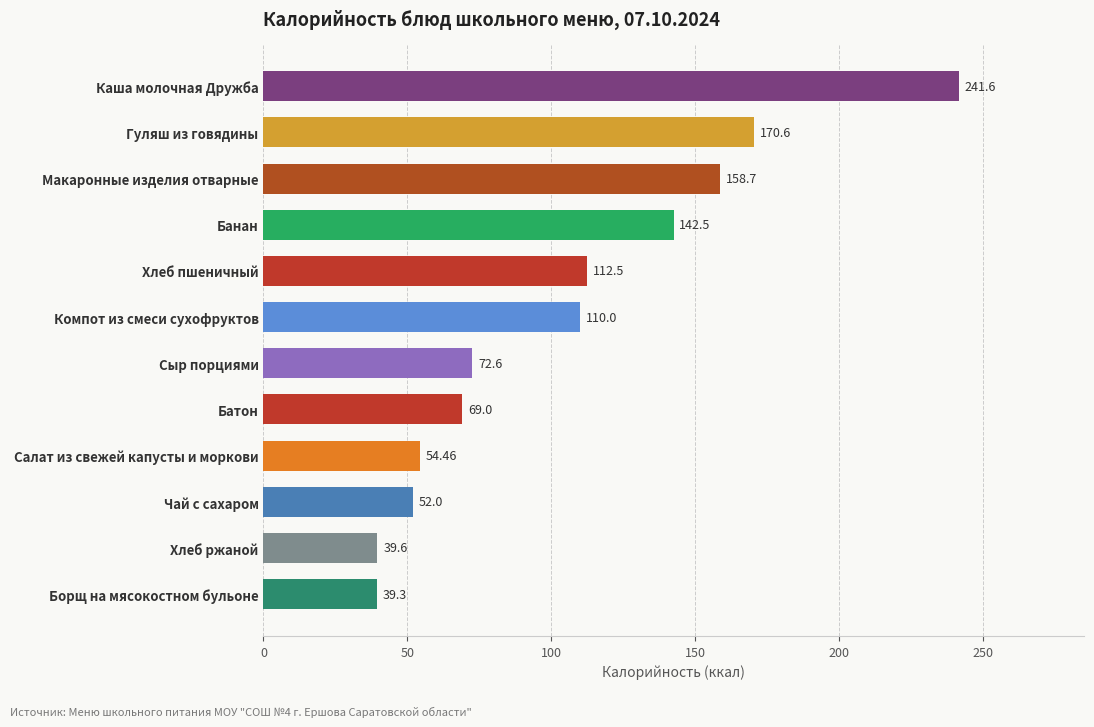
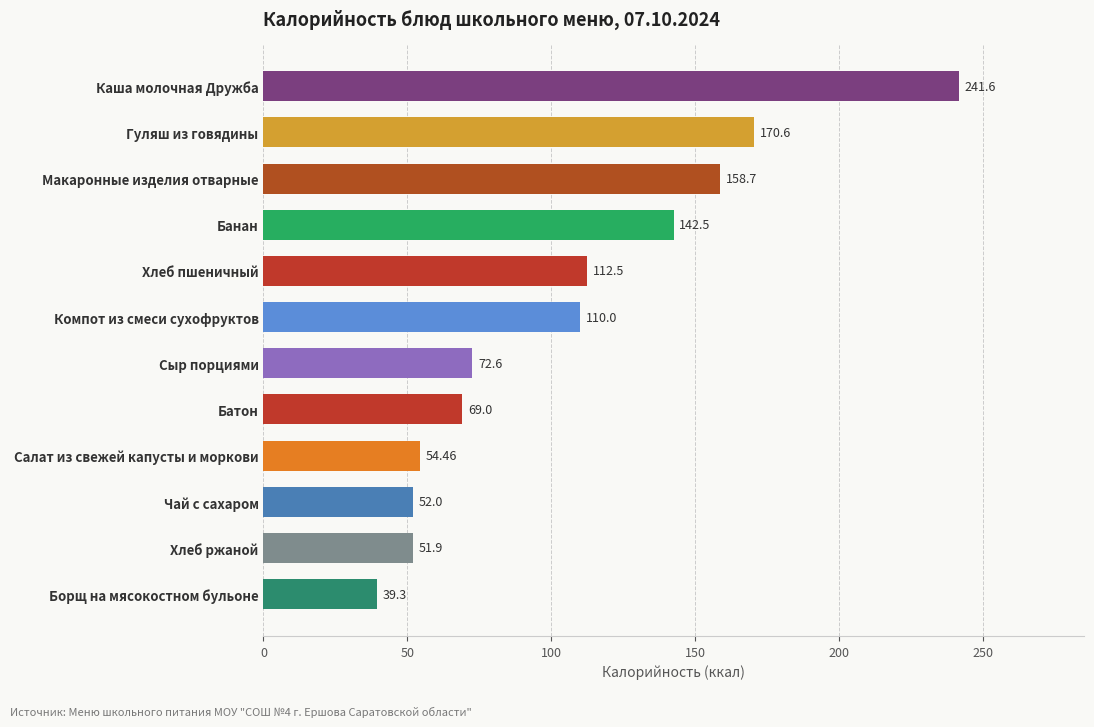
Хлеб ржаной: 39.6 -> 51.9
